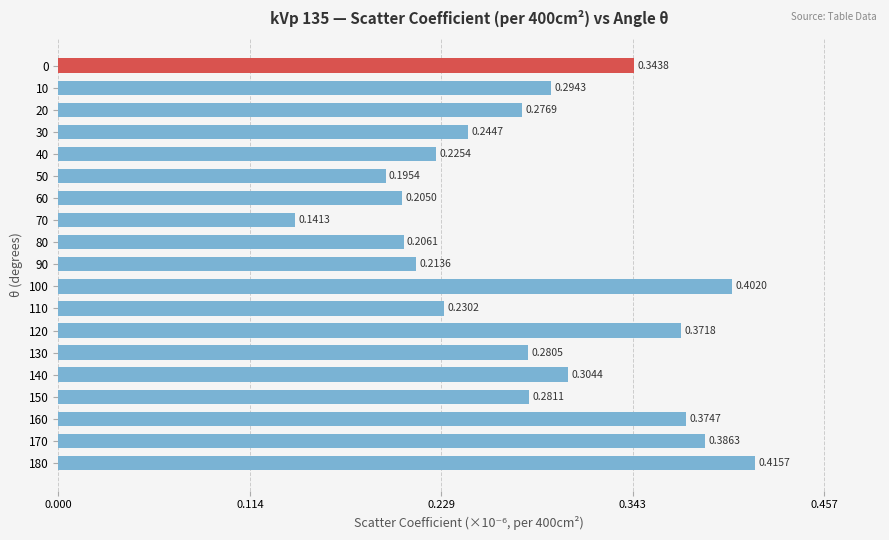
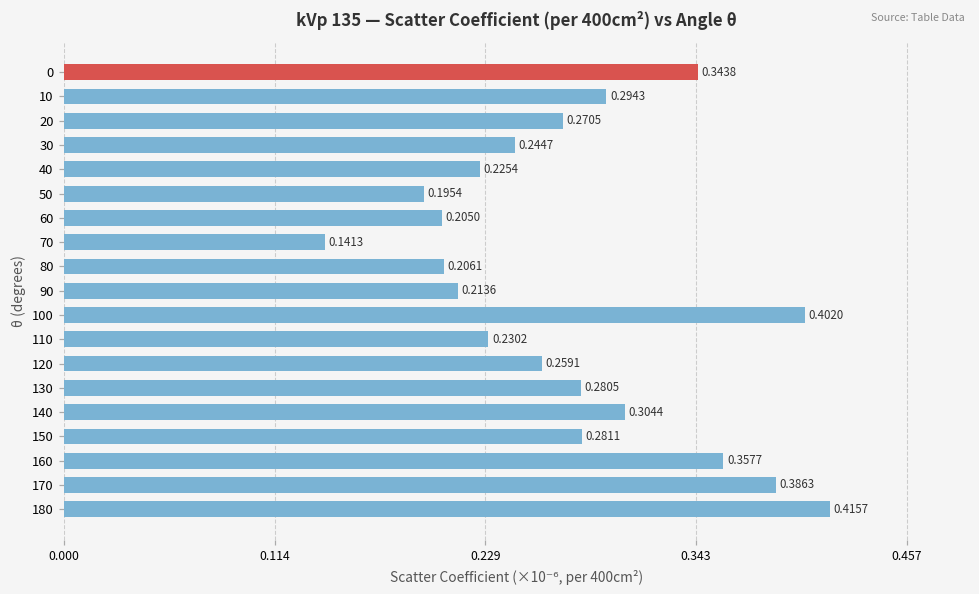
20: 0.2769 -> 0.2705
120: 0.3718 -> 0.2591
160: 0.3747 -> 0.3577
